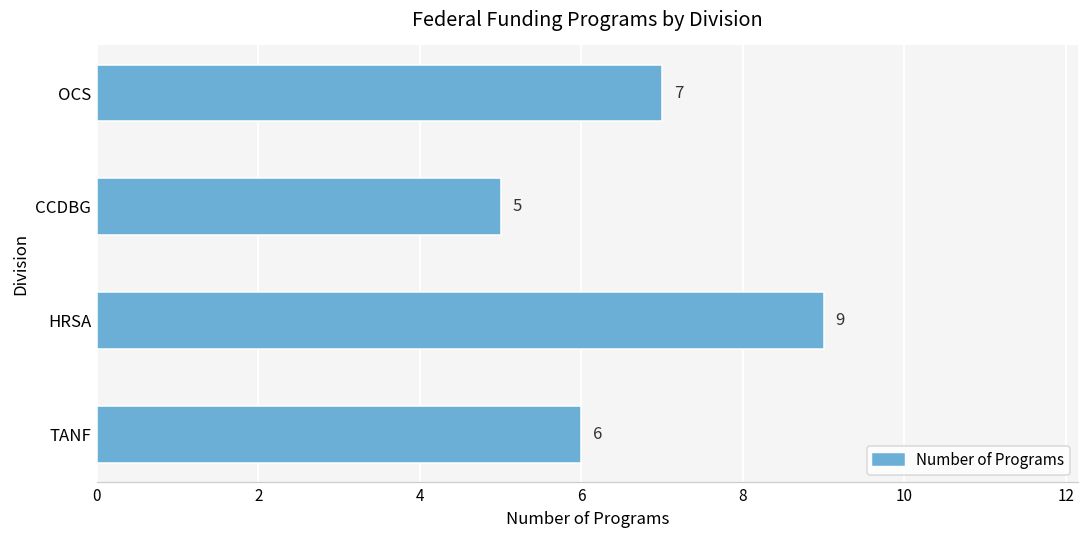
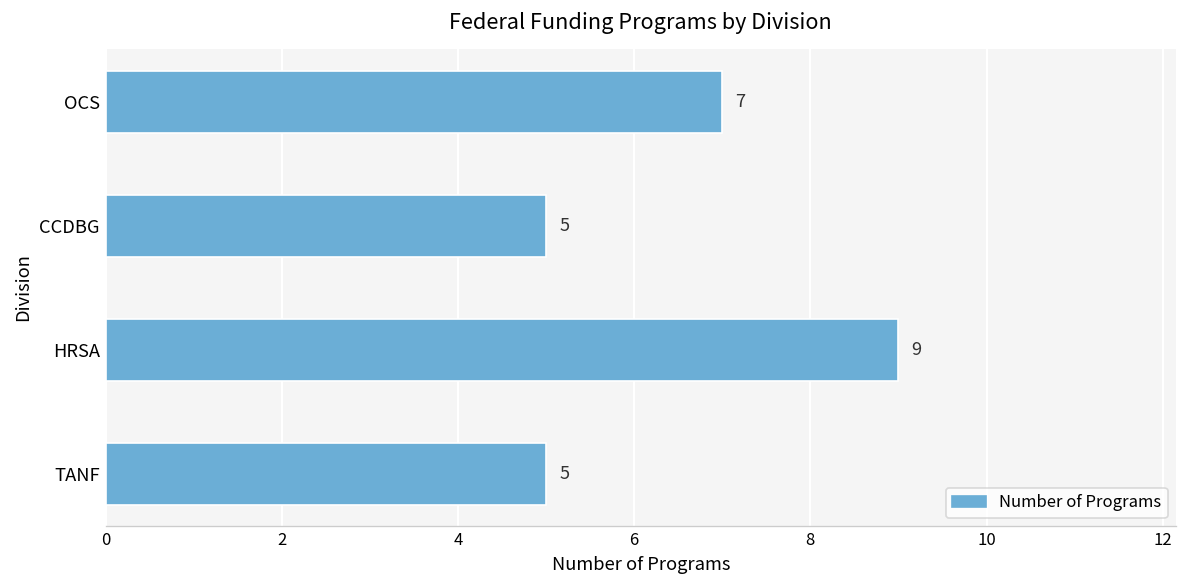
TANF: 6 -> 5
